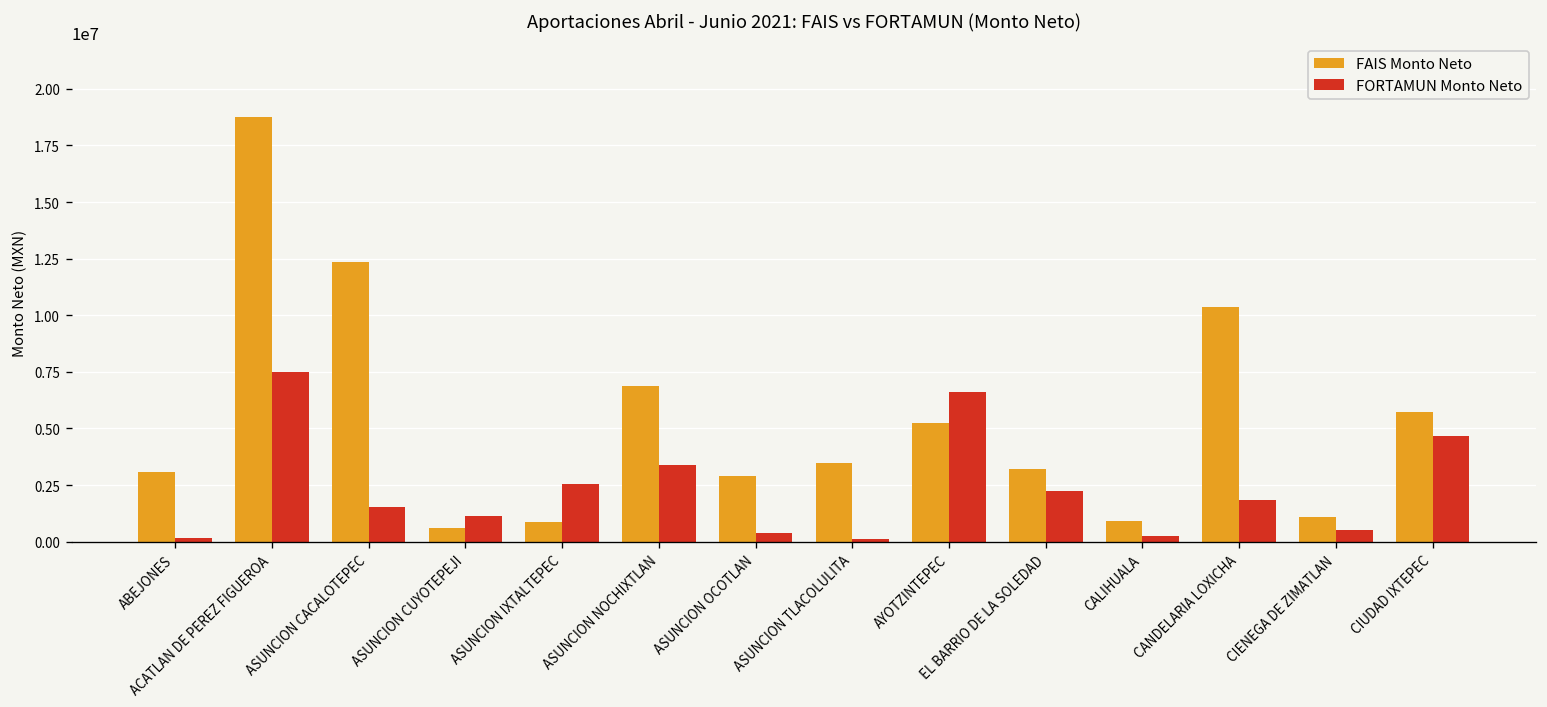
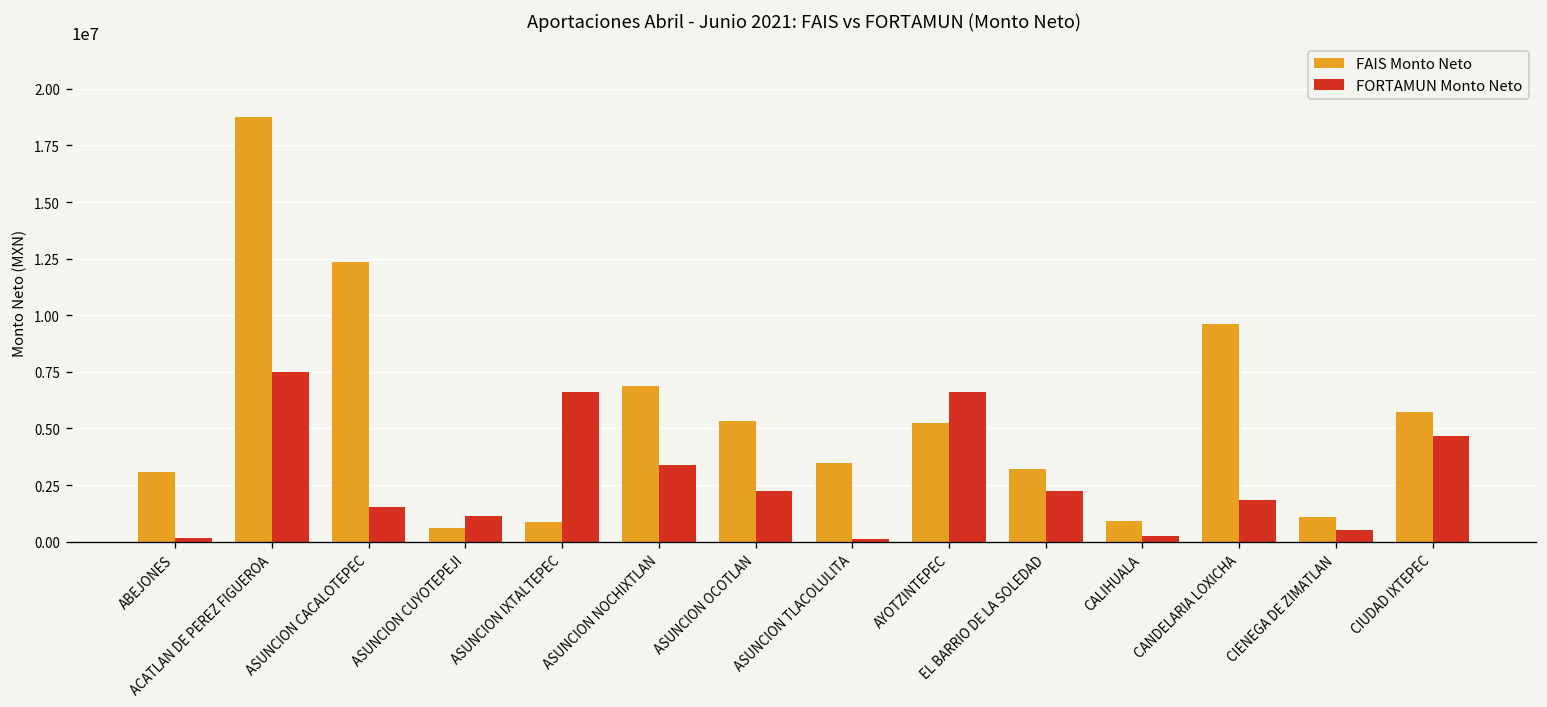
FORTAMUN Monto Neto, ASUNCION IXTALTEPEC: 2500000 -> 6600000
FAIS Monto Neto, ASUNCION OCOTLAN: 2900000 -> 5300000
FORTAMUN Monto Neto, ASUNCION OCOTLAN: 400000 -> 2200000
FAIS Monto Neto, CANDELARIA LOXICHA: 10400000 -> 9600000
